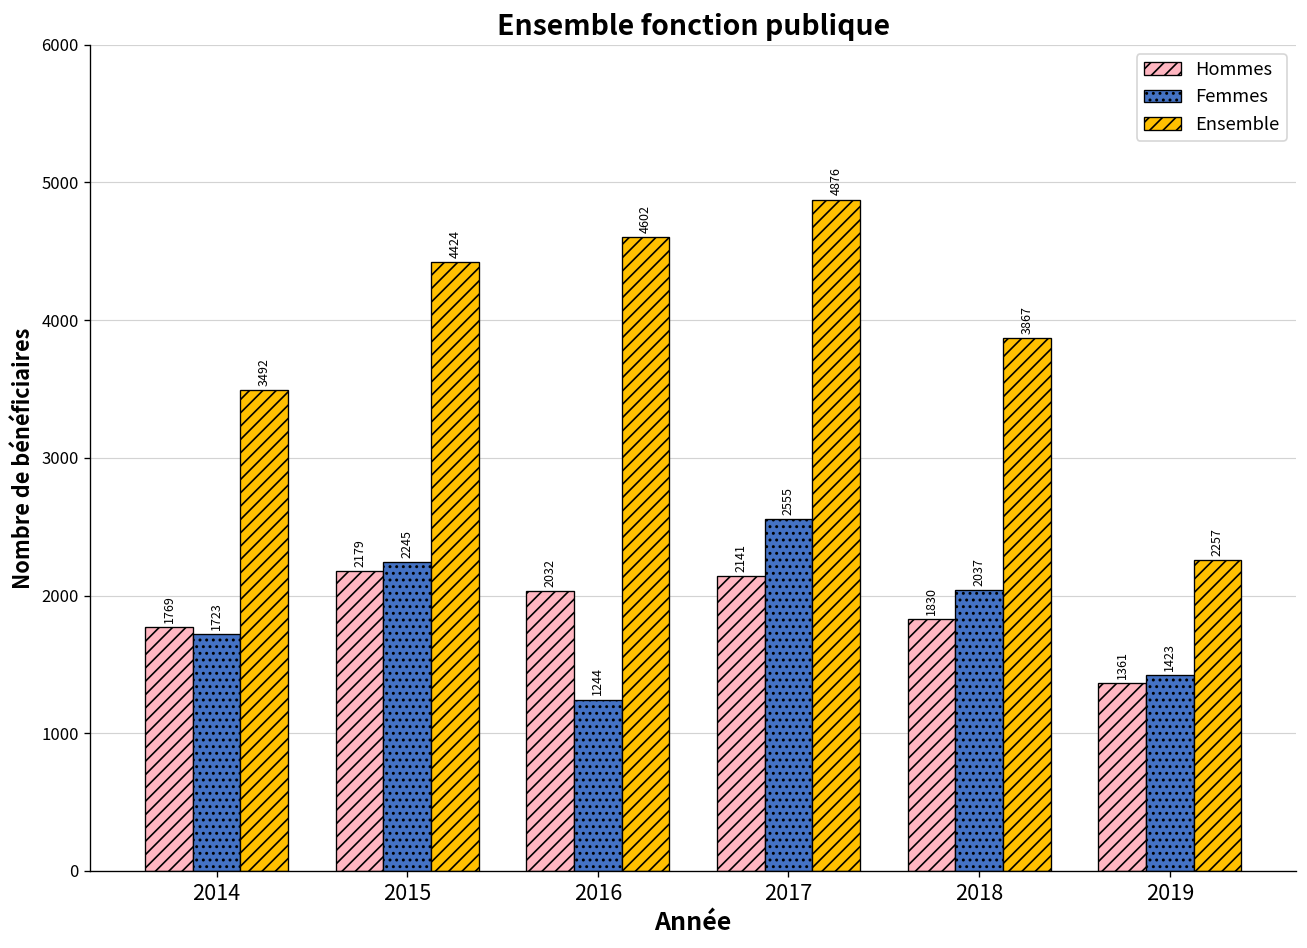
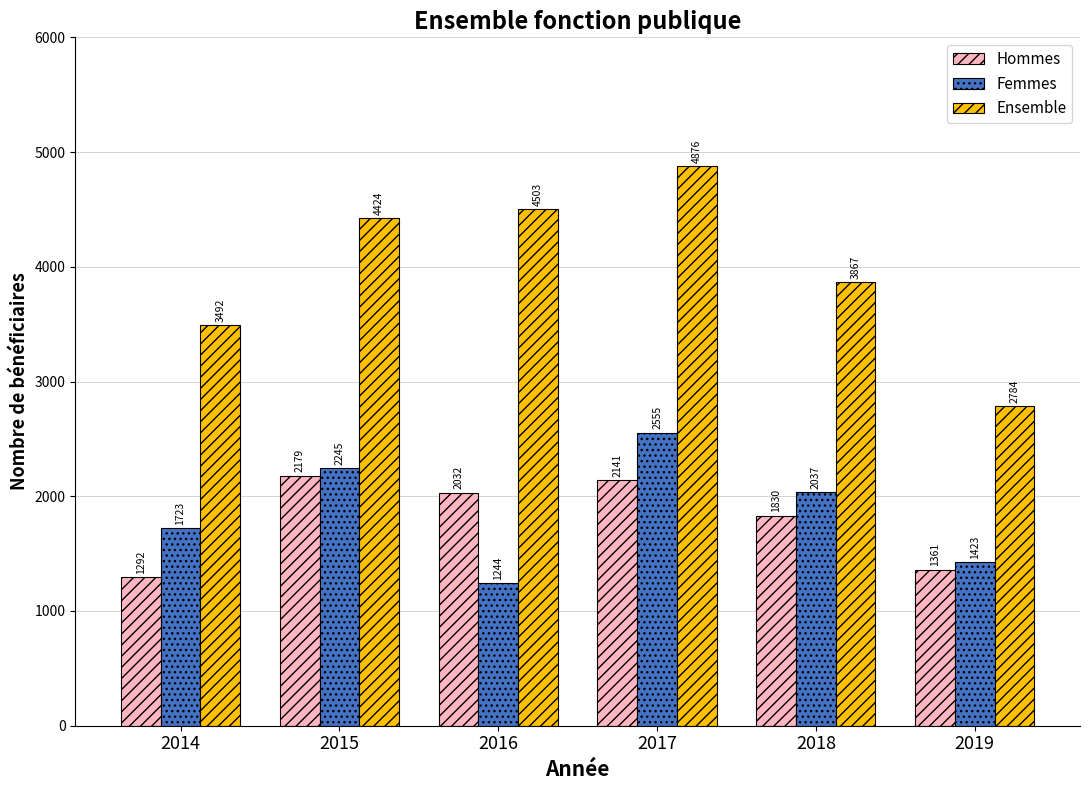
Hommes, 2014: 1769 -> 1292
Ensemble, 2016: 4602 -> 4503
Ensemble, 2019: 2257 -> 2784
